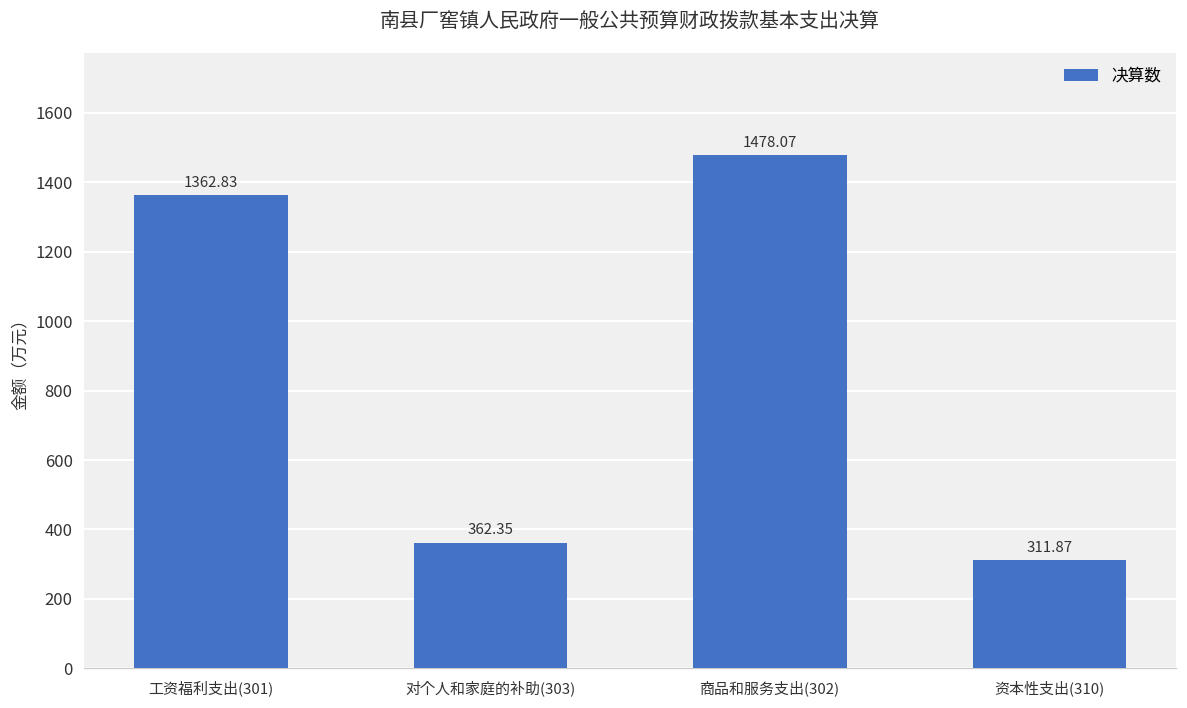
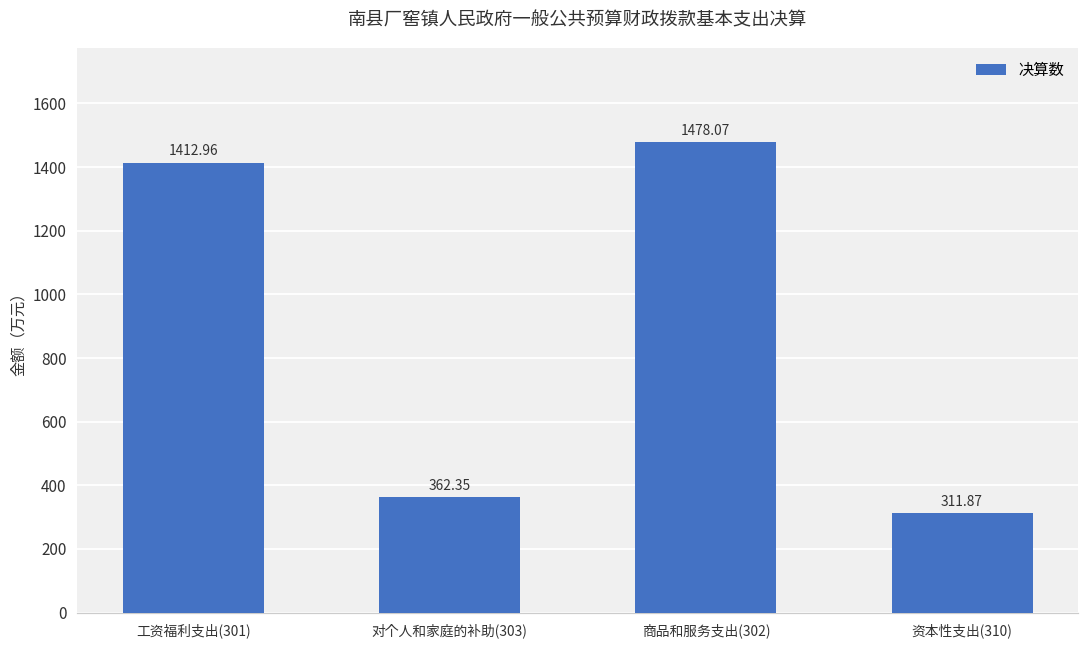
工资福利支出(301): 1362.83 -> 1412.96
